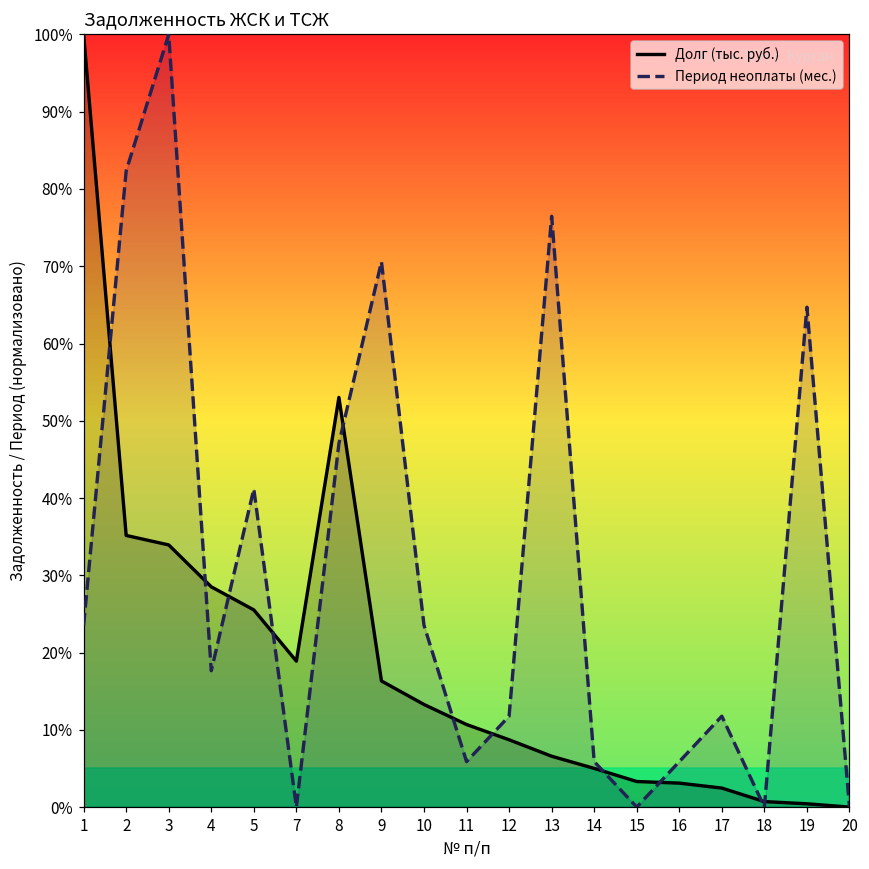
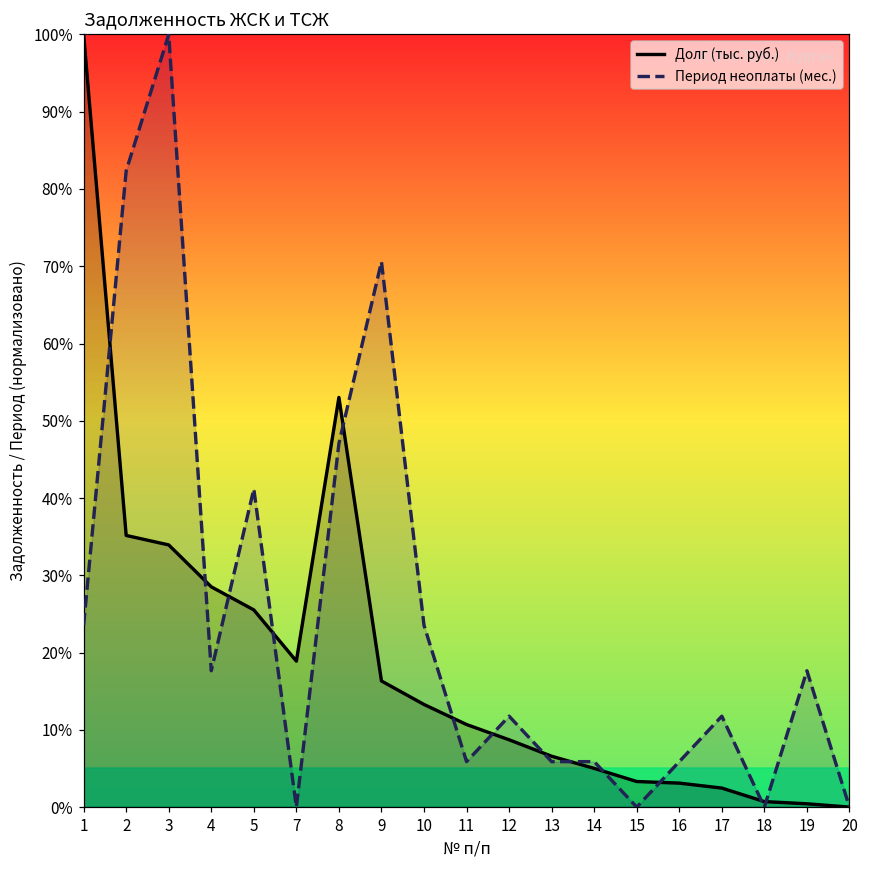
Период неоплаты (мес.), 13: 76% -> 6%
Период неоплаты (мес.), 19: 65% -> 18%
